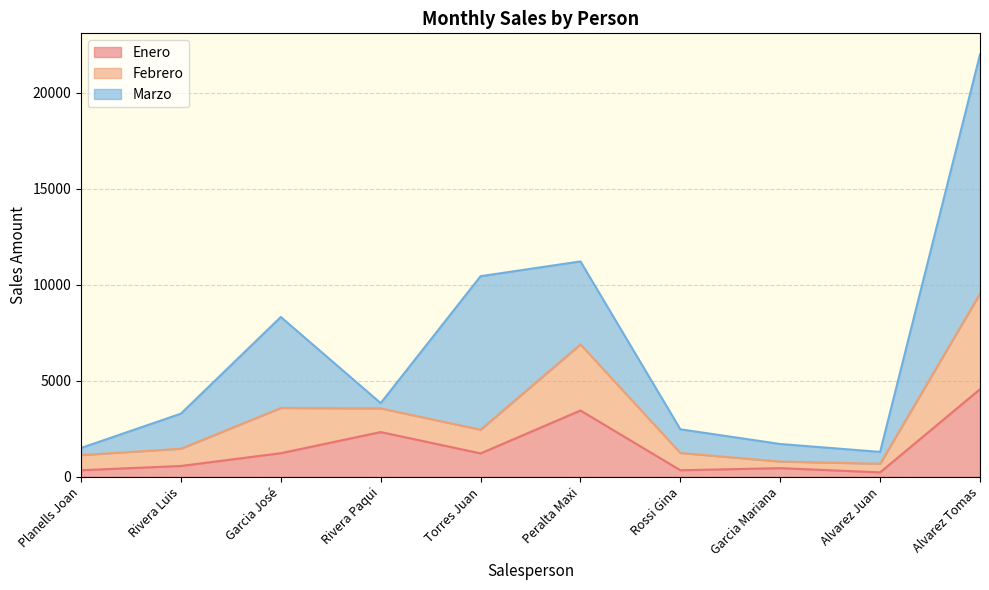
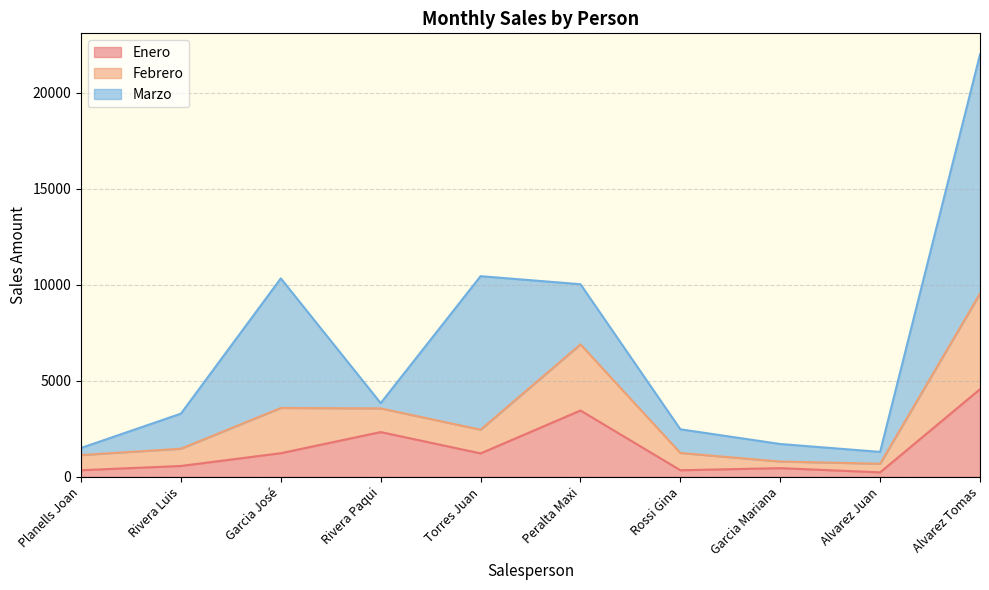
Marzo, Garcia José: 4700 -> 6800
Marzo, Peralta Maxi: 4300 -> 3100
